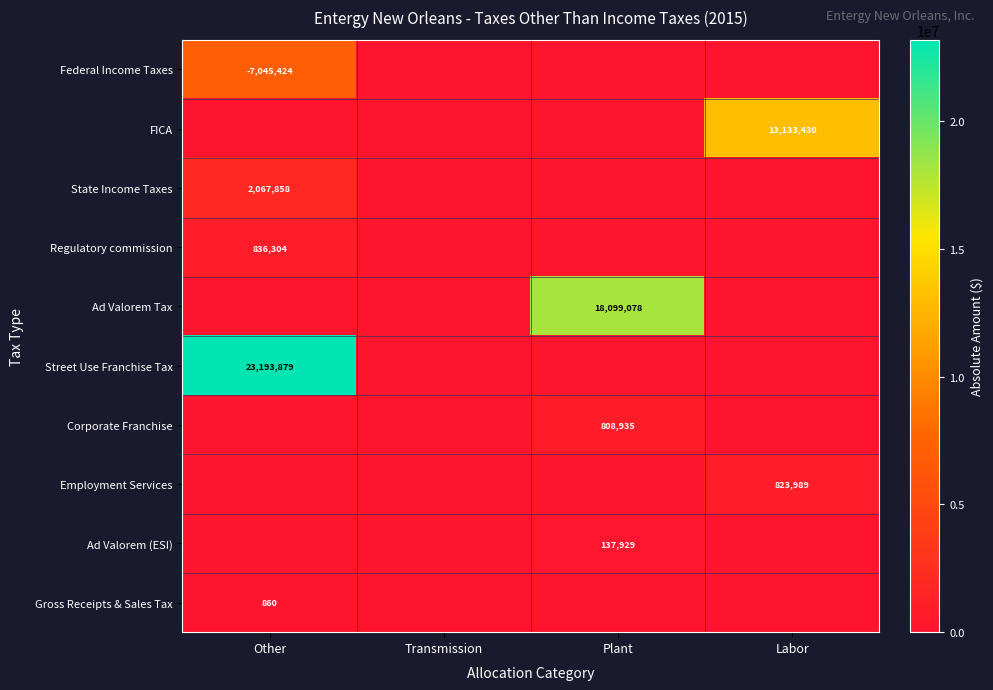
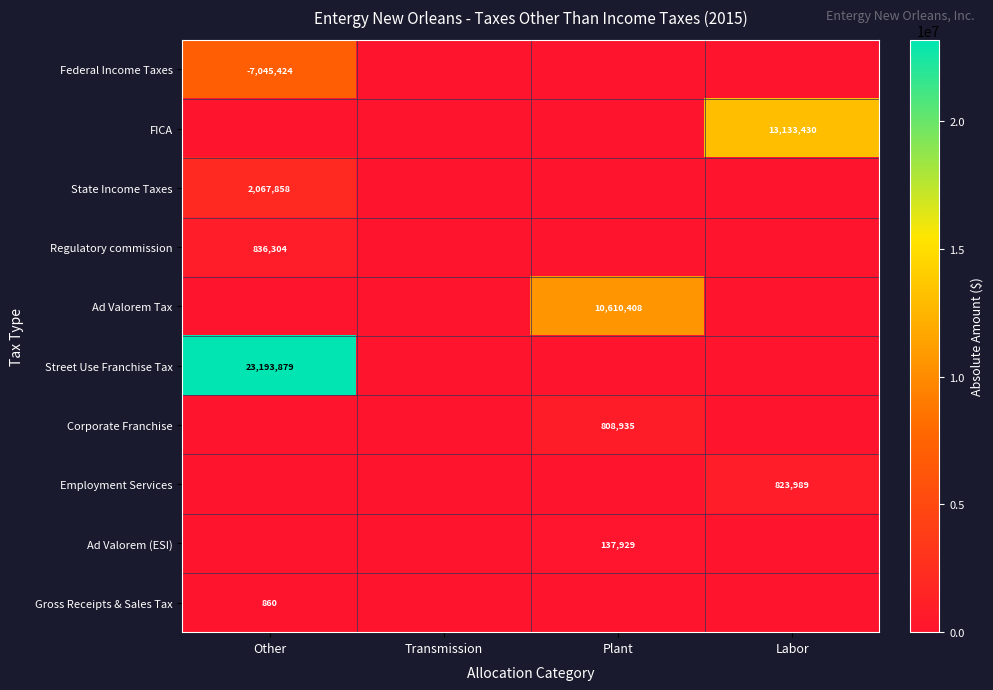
Ad Valorem Tax, Plant: 18,099,078 -> 10,610,408
